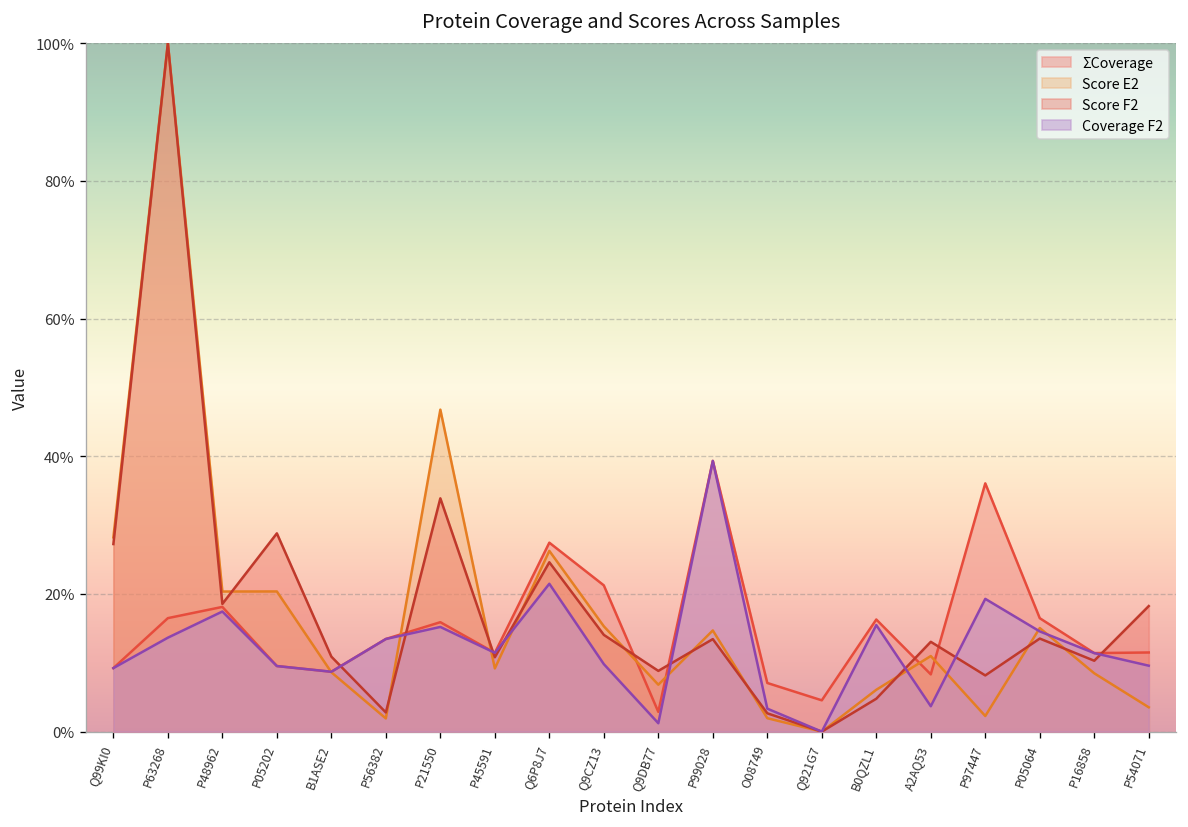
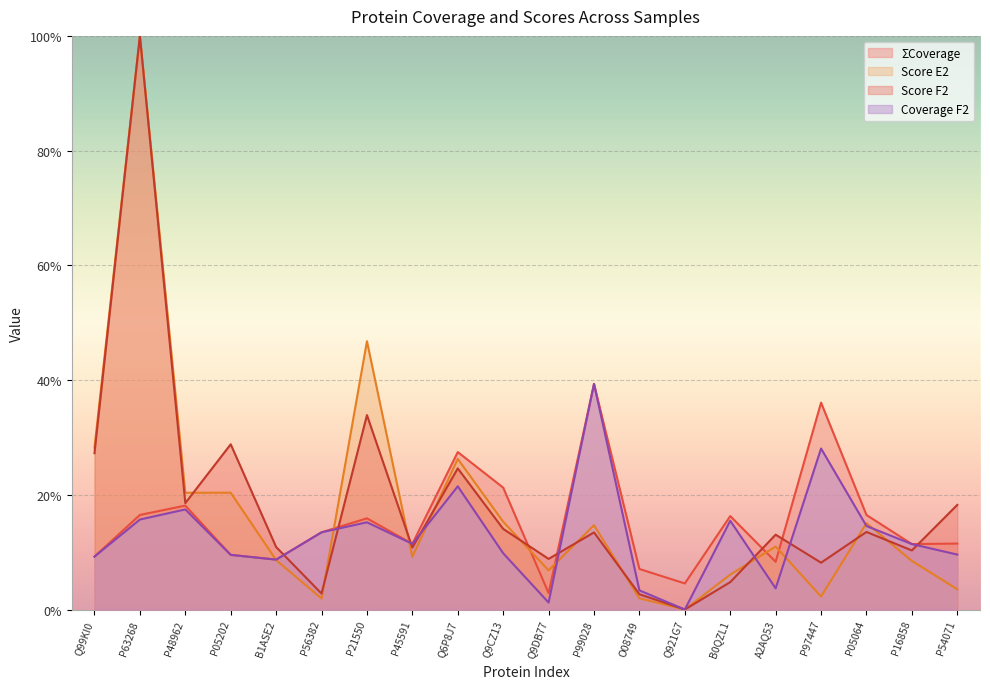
Coverage F2, P63268: 14% -> 16%
Coverage F2, P97447: 19% -> 28%
